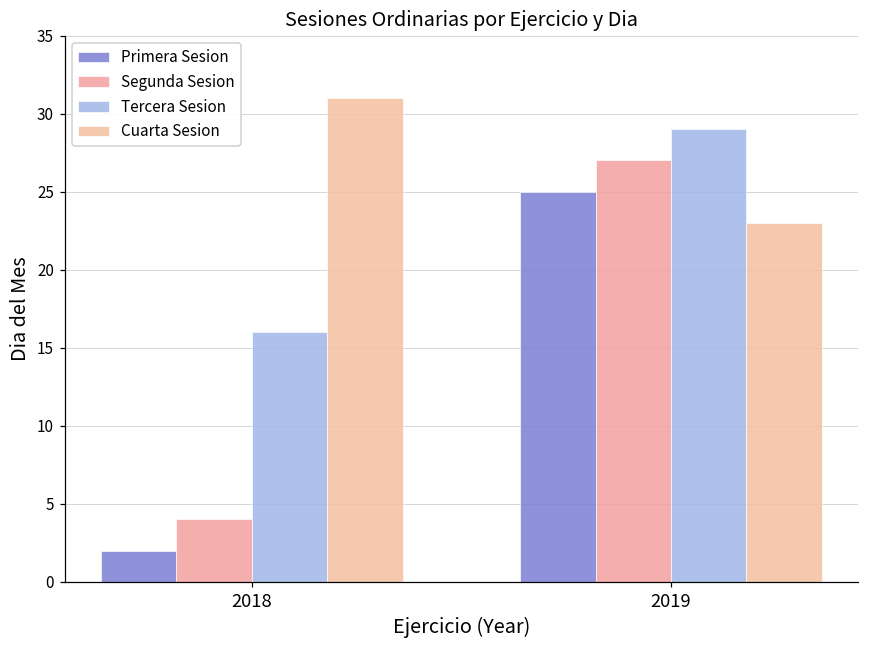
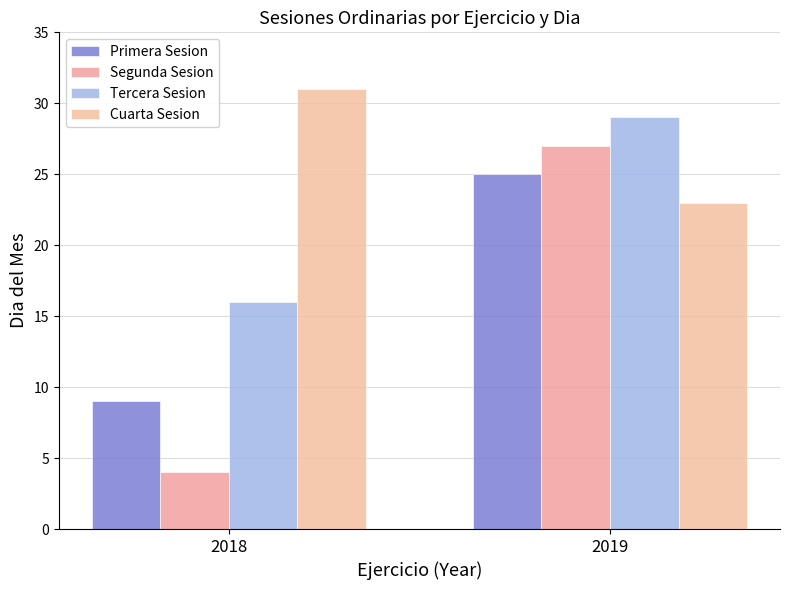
Primera Sesion, 2018: 2 -> 9
